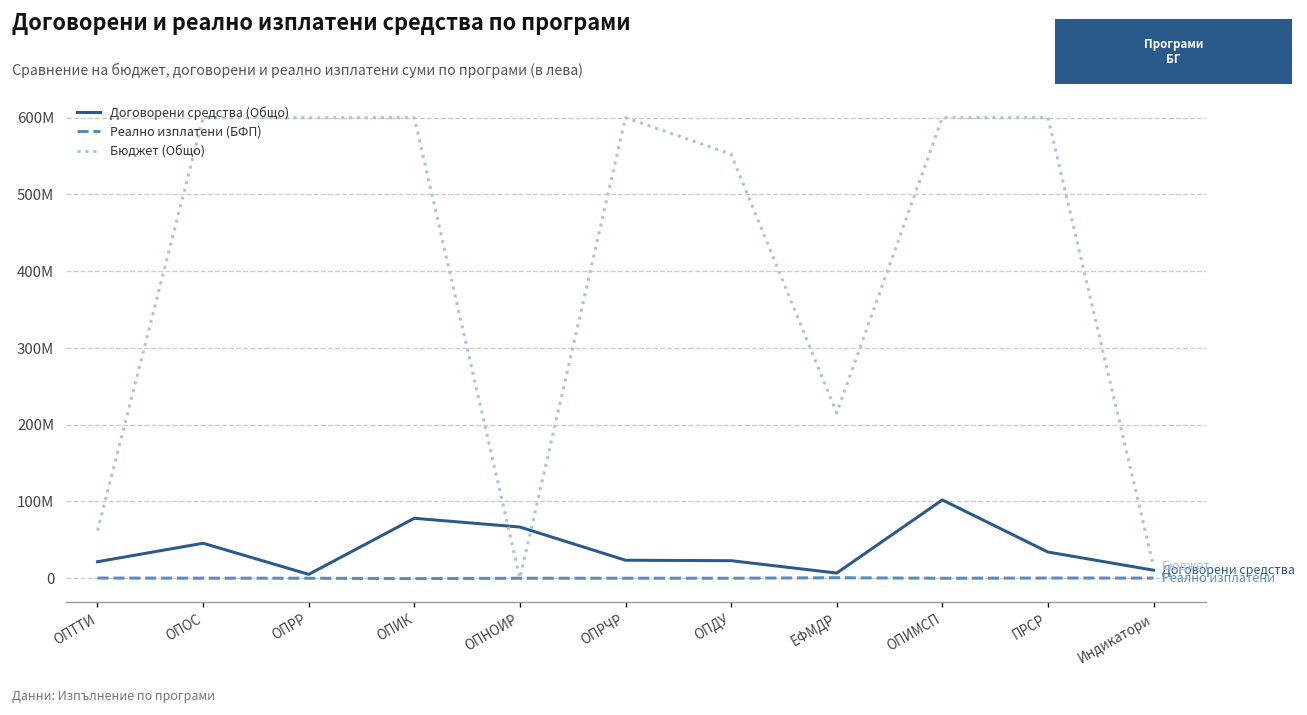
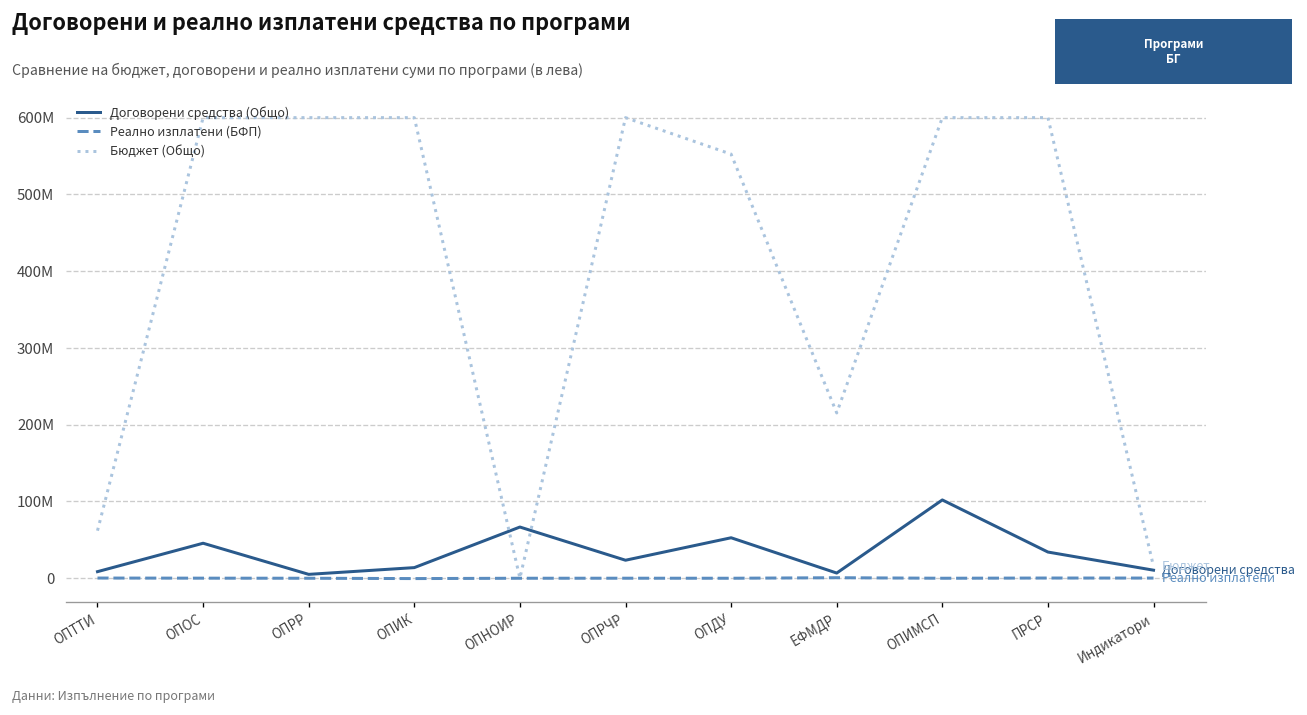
Договорени средства (Общо), ОПТТИ: 20000000 -> 10000000
Договорени средства (Общо), ОПИК: 80000000 -> 10000000
Договорени средства (Общо), ОПДУ: 20000000 -> 50000000
